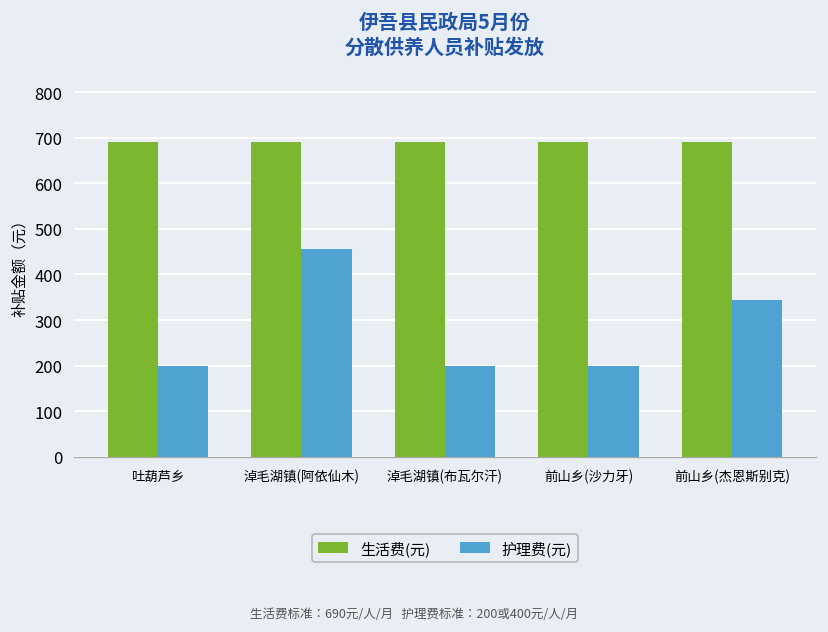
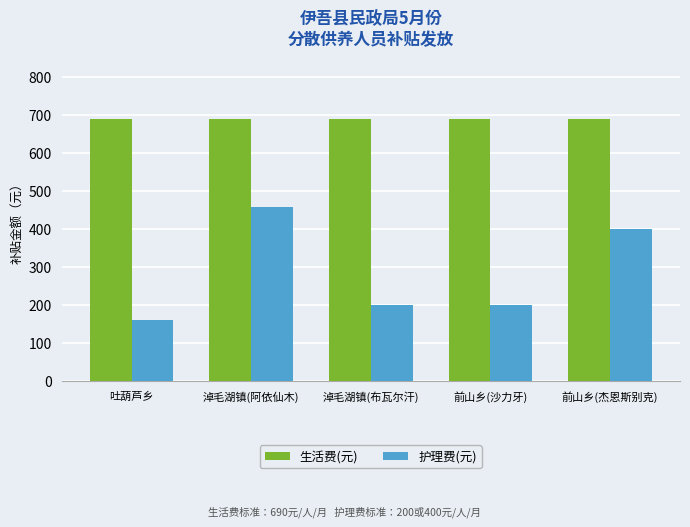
护理费(元), 吐葫芦乡: 200 -> 160
护理费(元), 前山乡(杰恩斯别克): 350 -> 400
